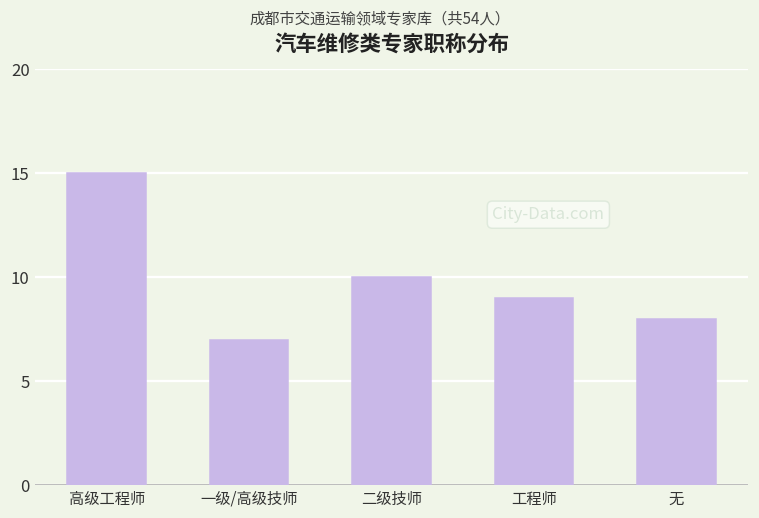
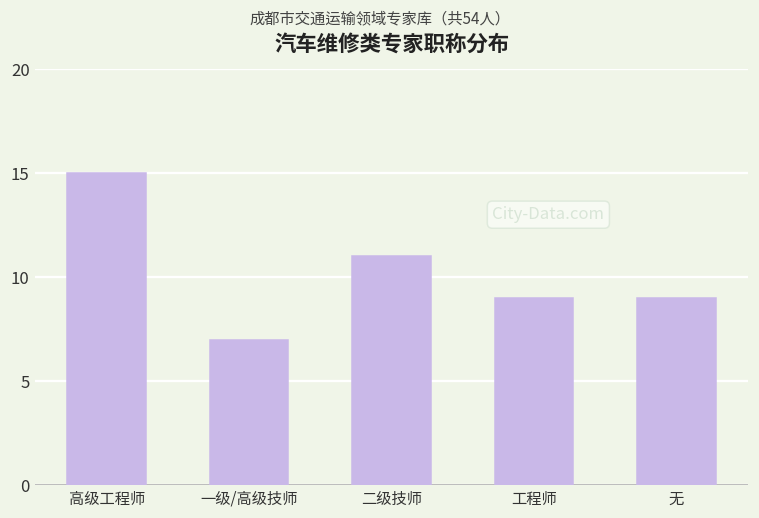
二级技师: 10 -> 11
无: 8 -> 9
